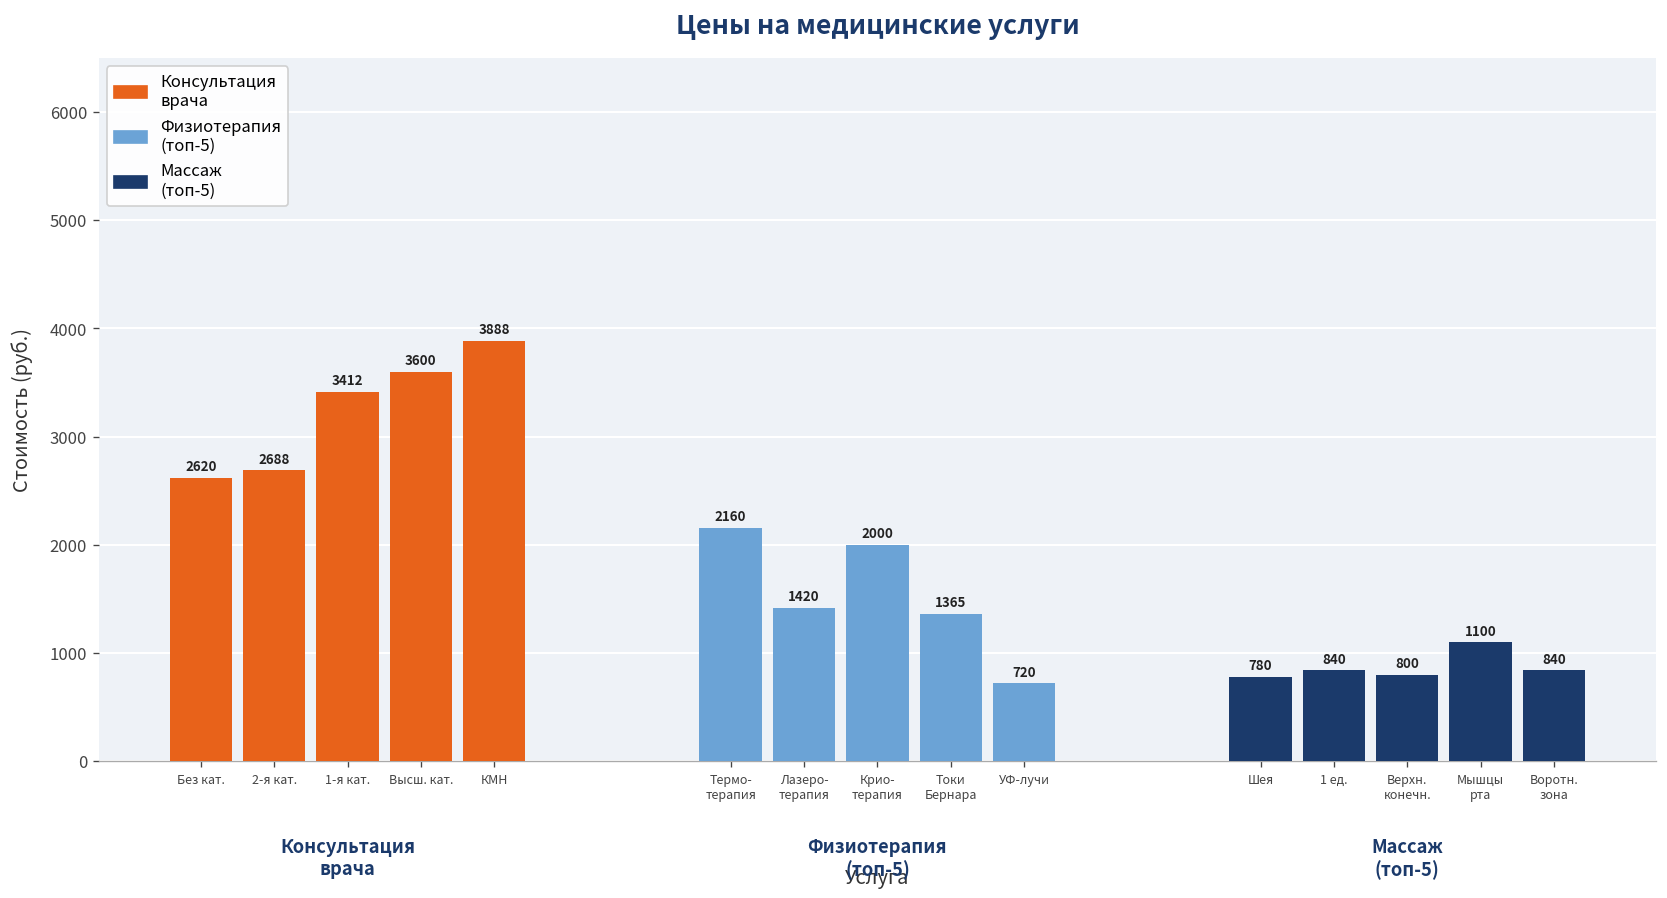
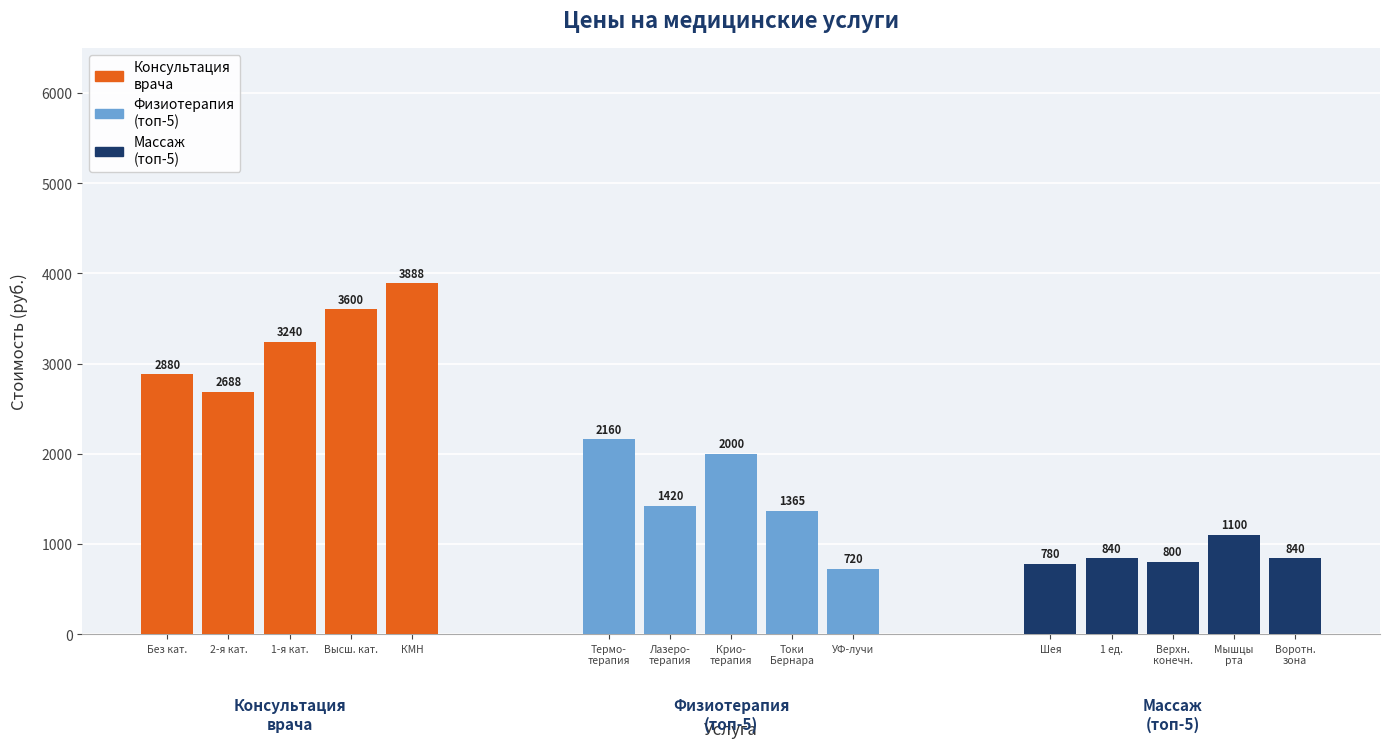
Консультация врача, Без кат.: 2620 -> 2880
Консультация врача, 1-я кат.: 3412 -> 3240
